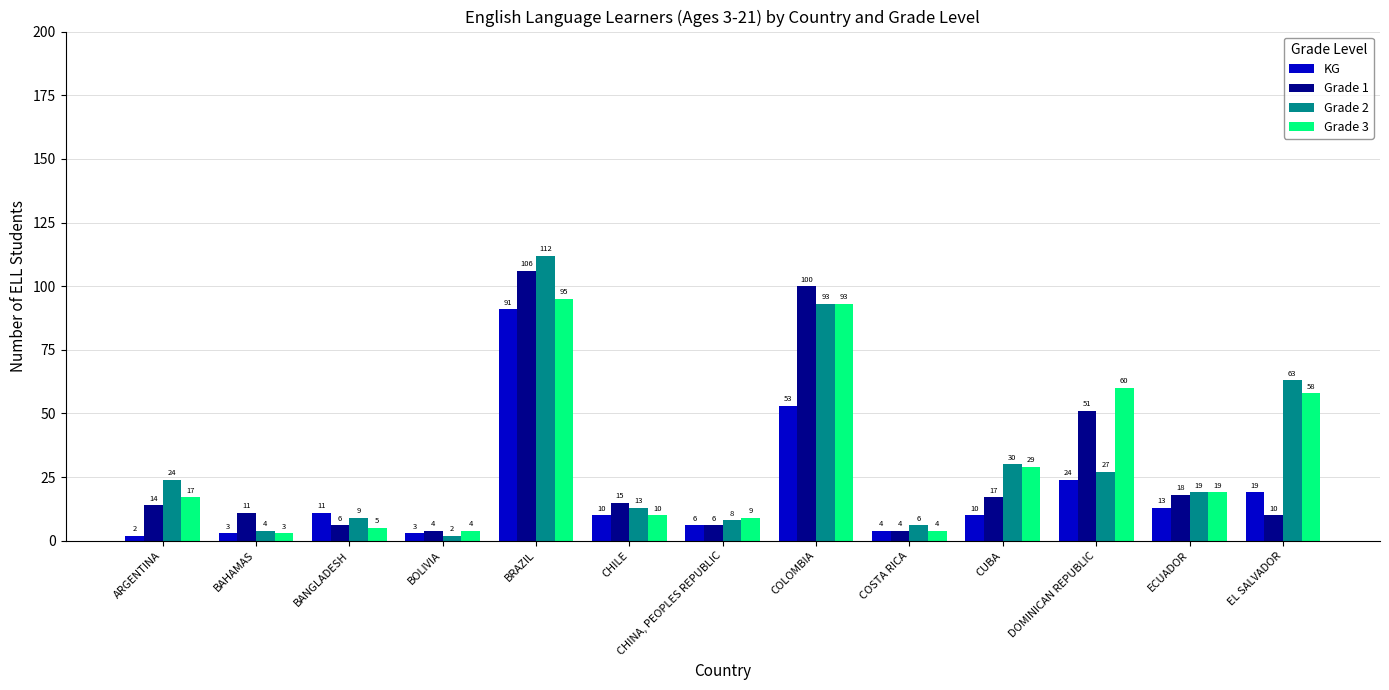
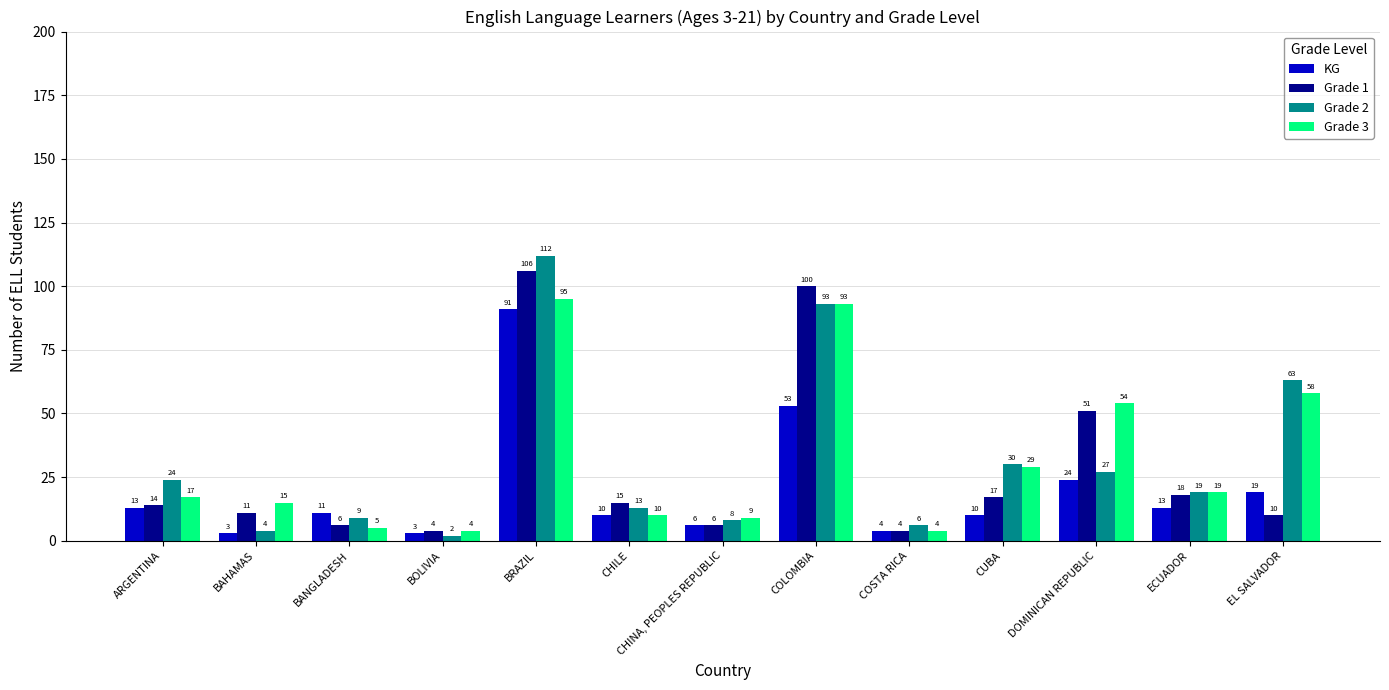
KG, ARGENTINA: 2 -> 13
Grade 3, BAHAMAS: 3 -> 15
Grade 3, DOMINICAN REPUBLIC: 60 -> 54
